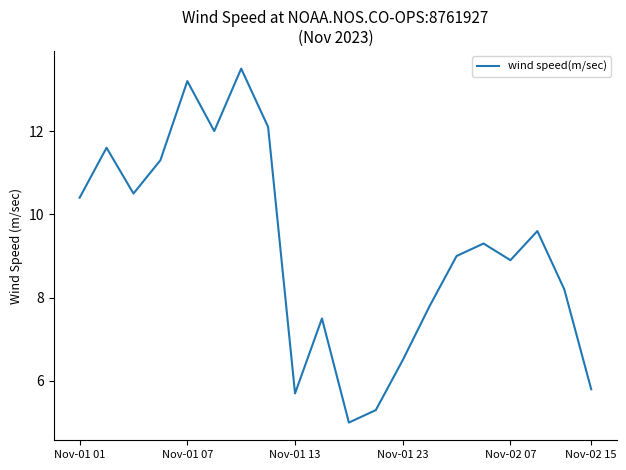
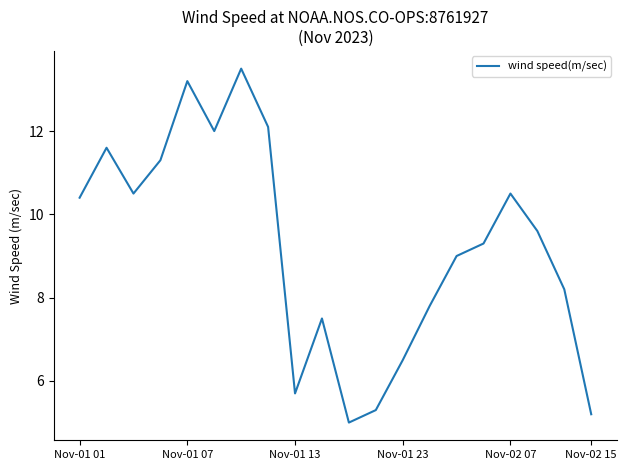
Nov-02 07: 8.9 -> 10.5
Nov-02 15: 5.8 -> 5.2
